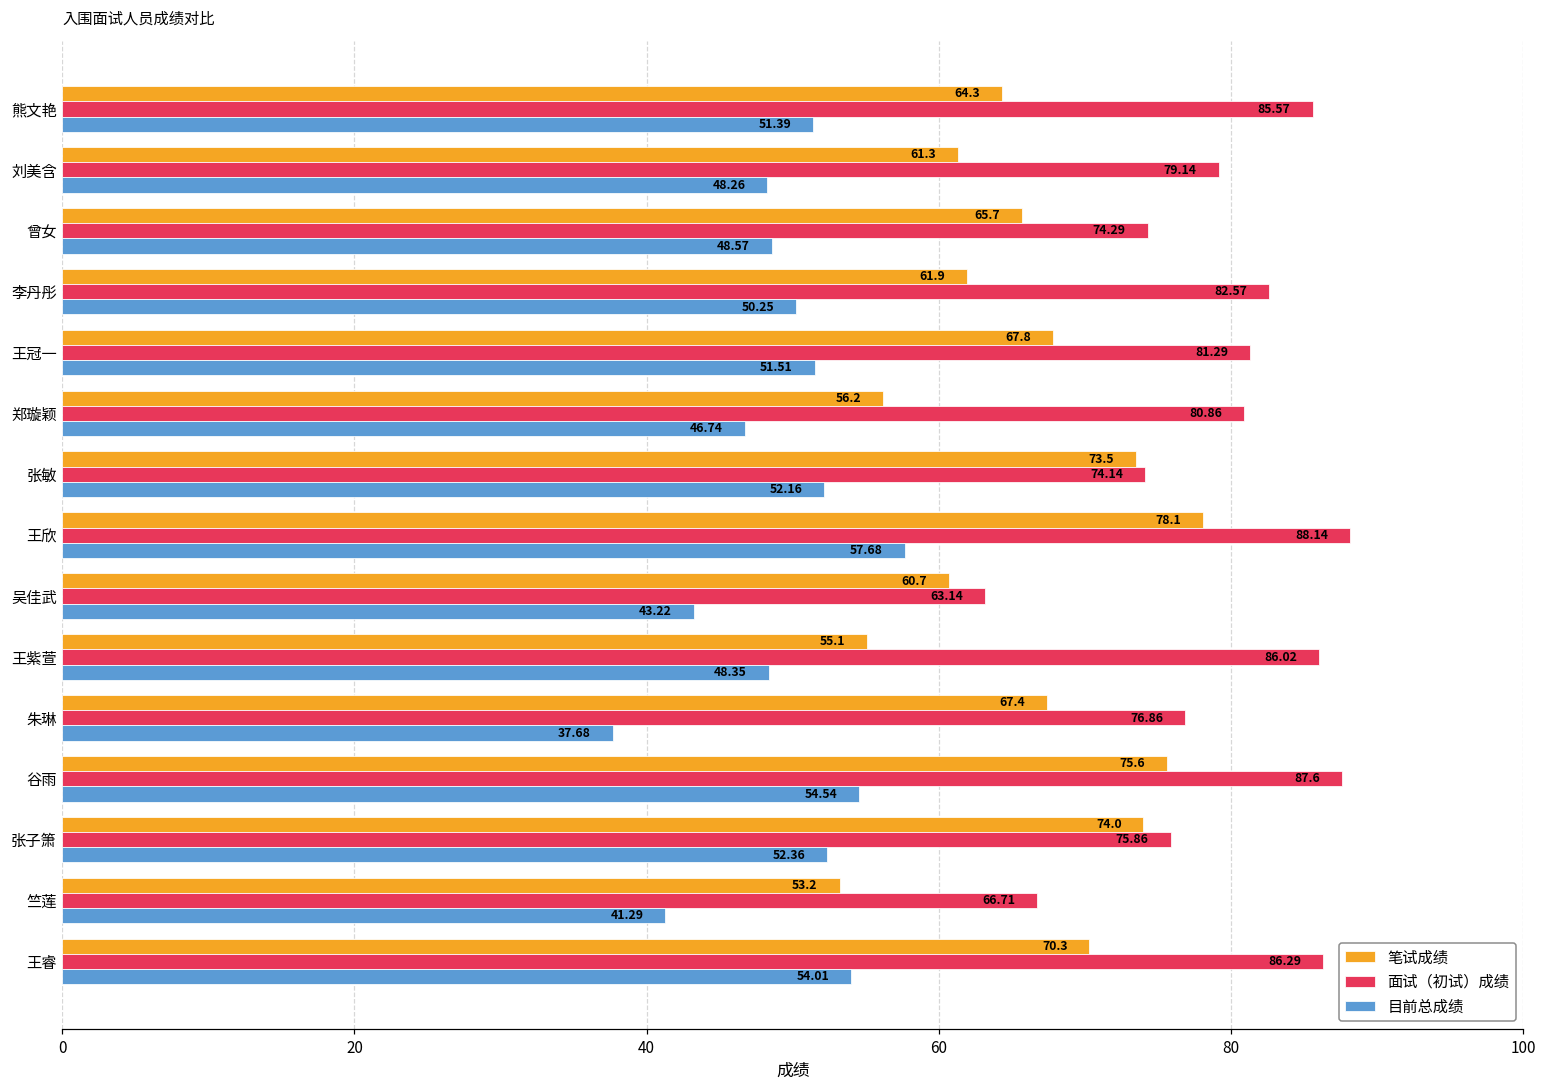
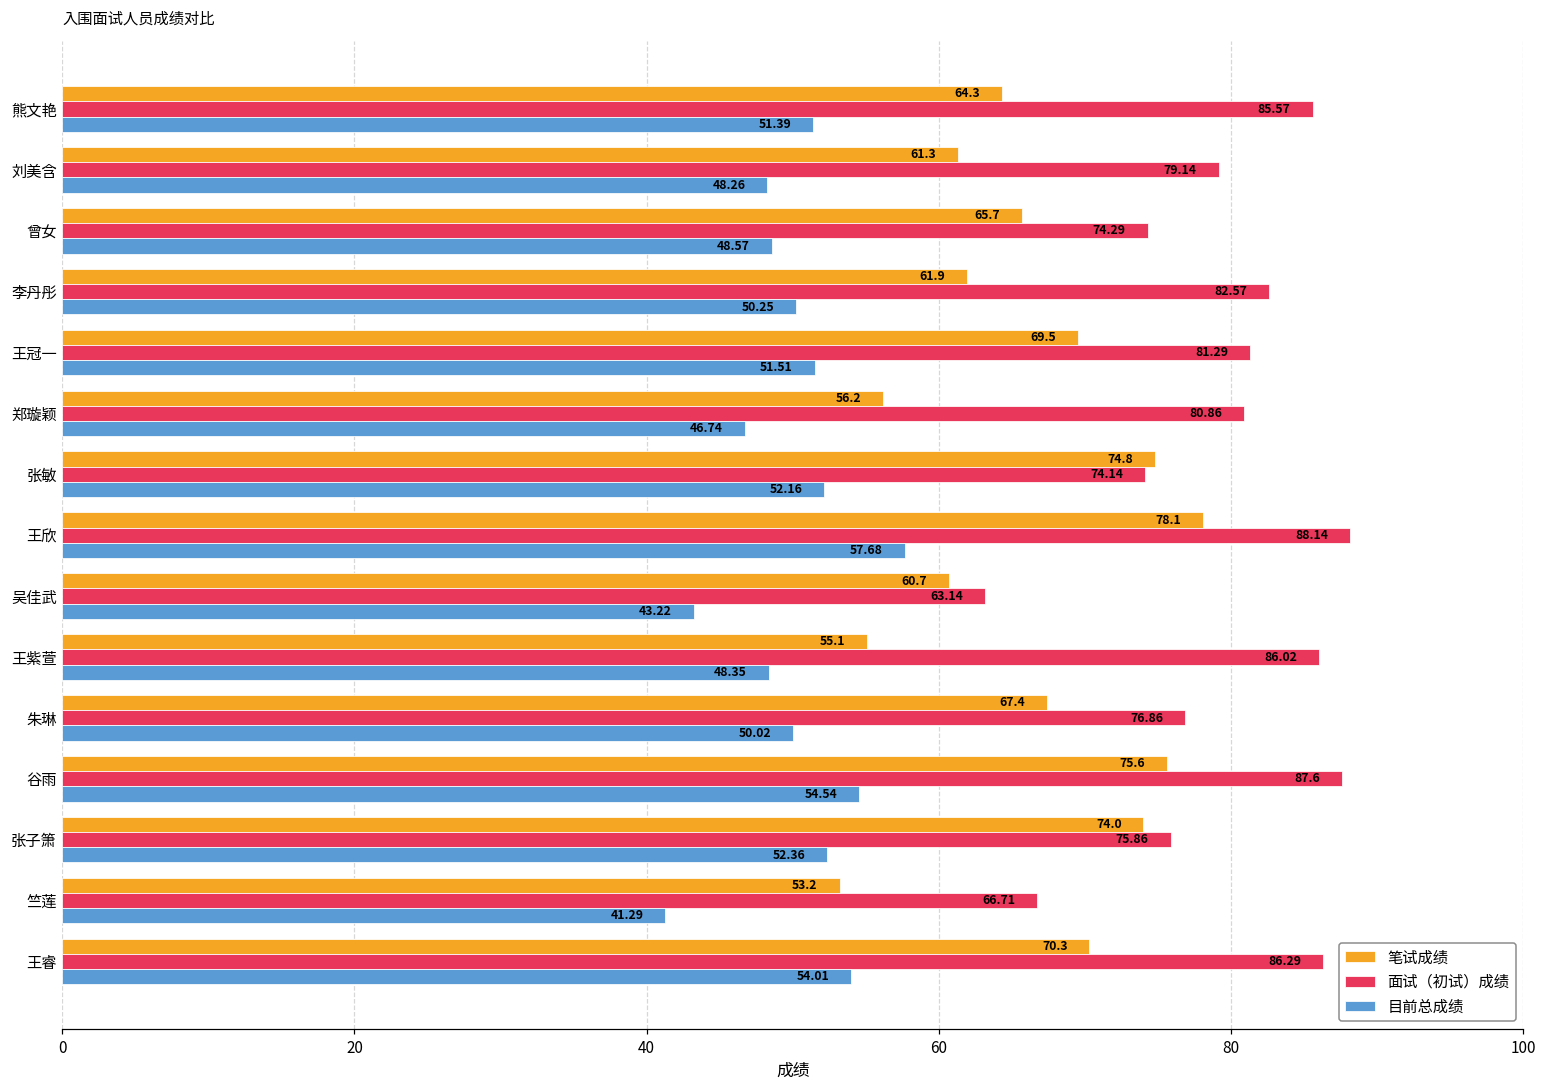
笔试成绩, 王冠一: 67.8 -> 69.5
笔试成绩, 张敏: 73.5 -> 74.8
目前总成绩, 朱琳: 37.68 -> 50.02
